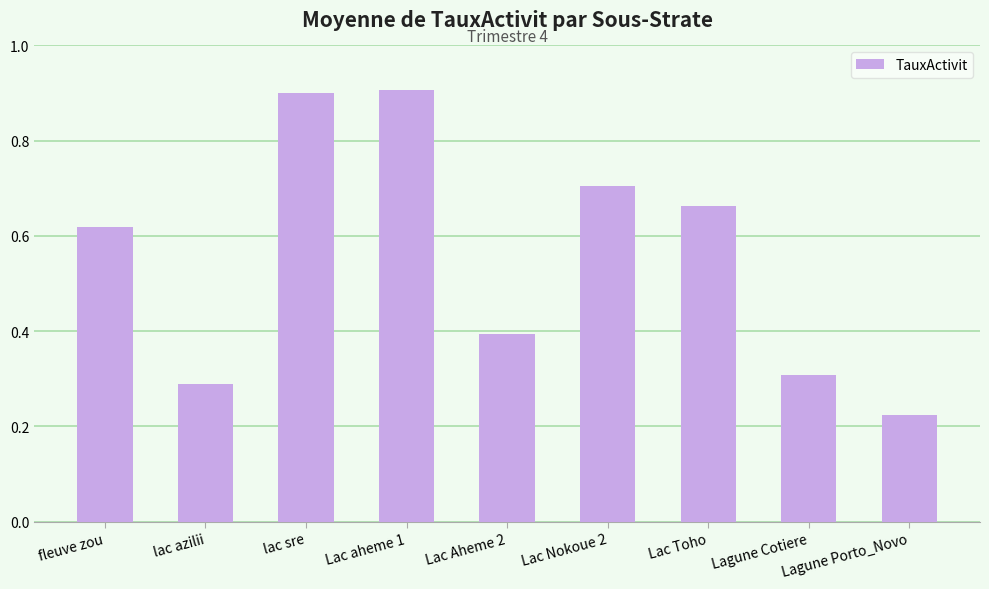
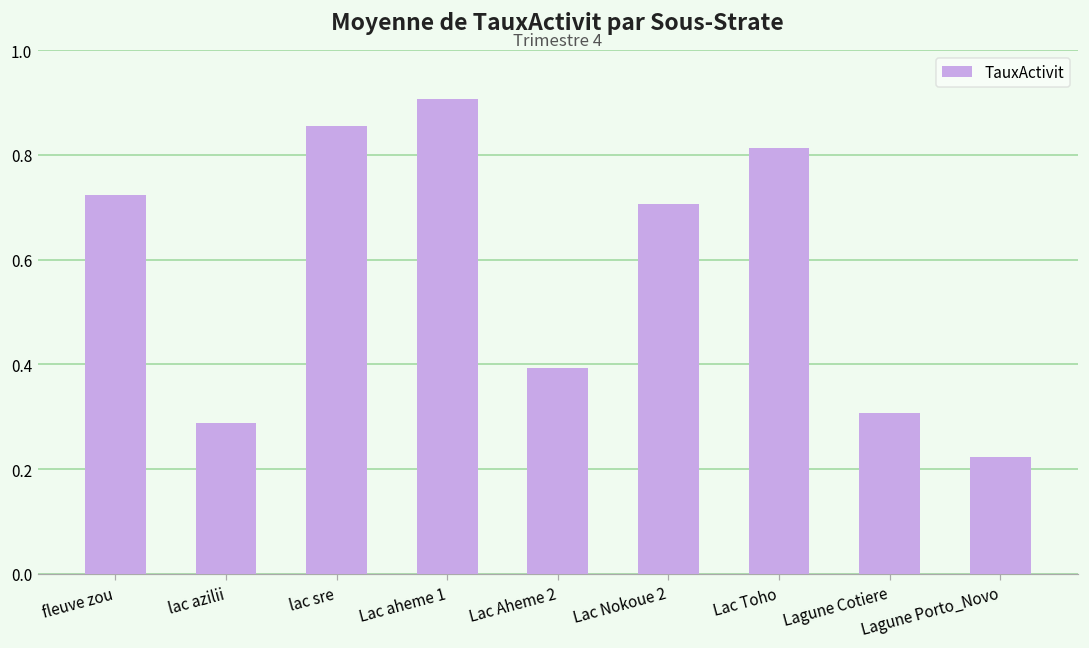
fleuve zou: 0.62 -> 0.72
lac sre: 0.90 -> 0.85
Lac Toho: 0.66 -> 0.81
